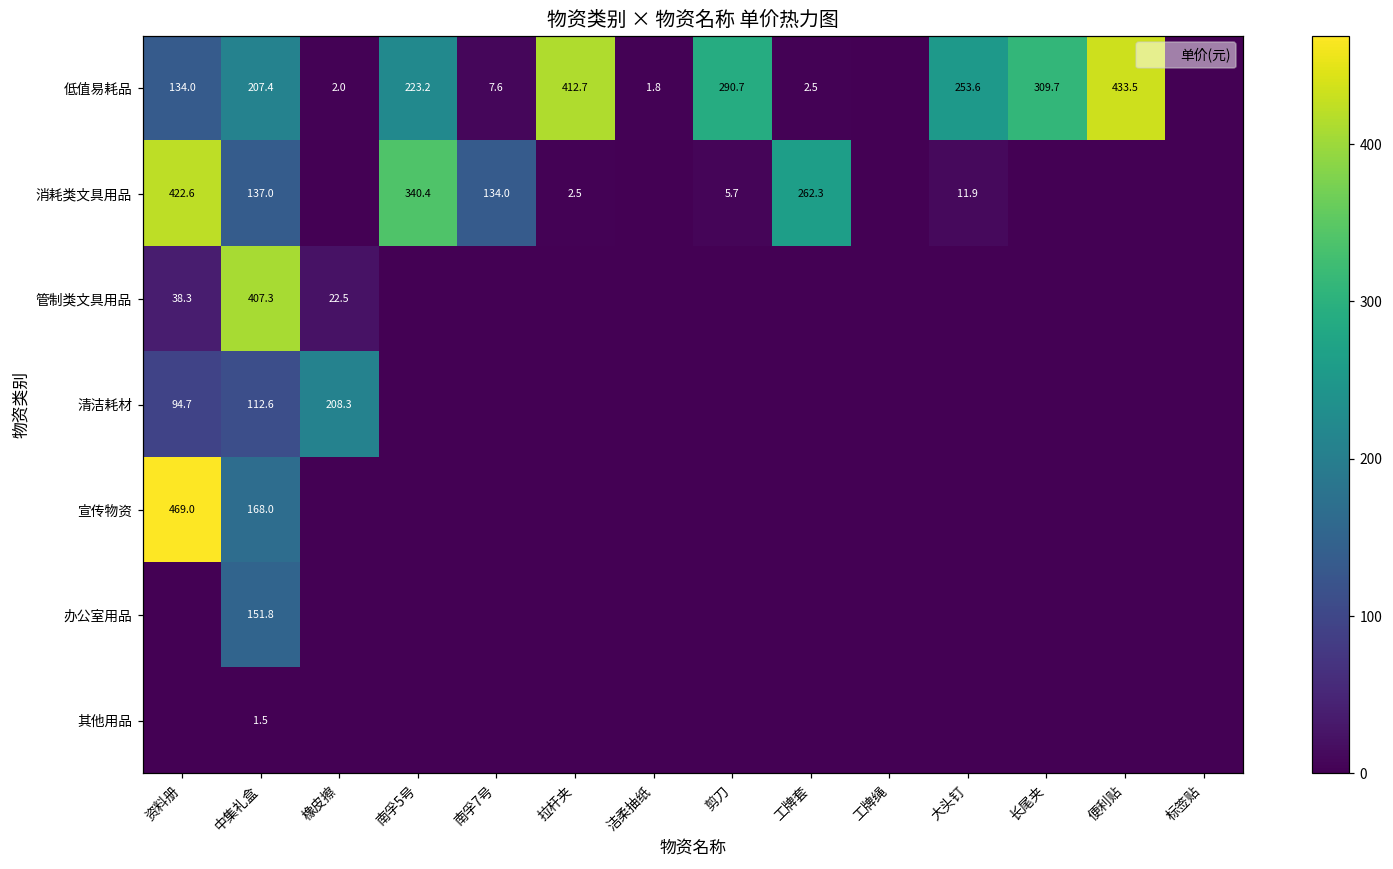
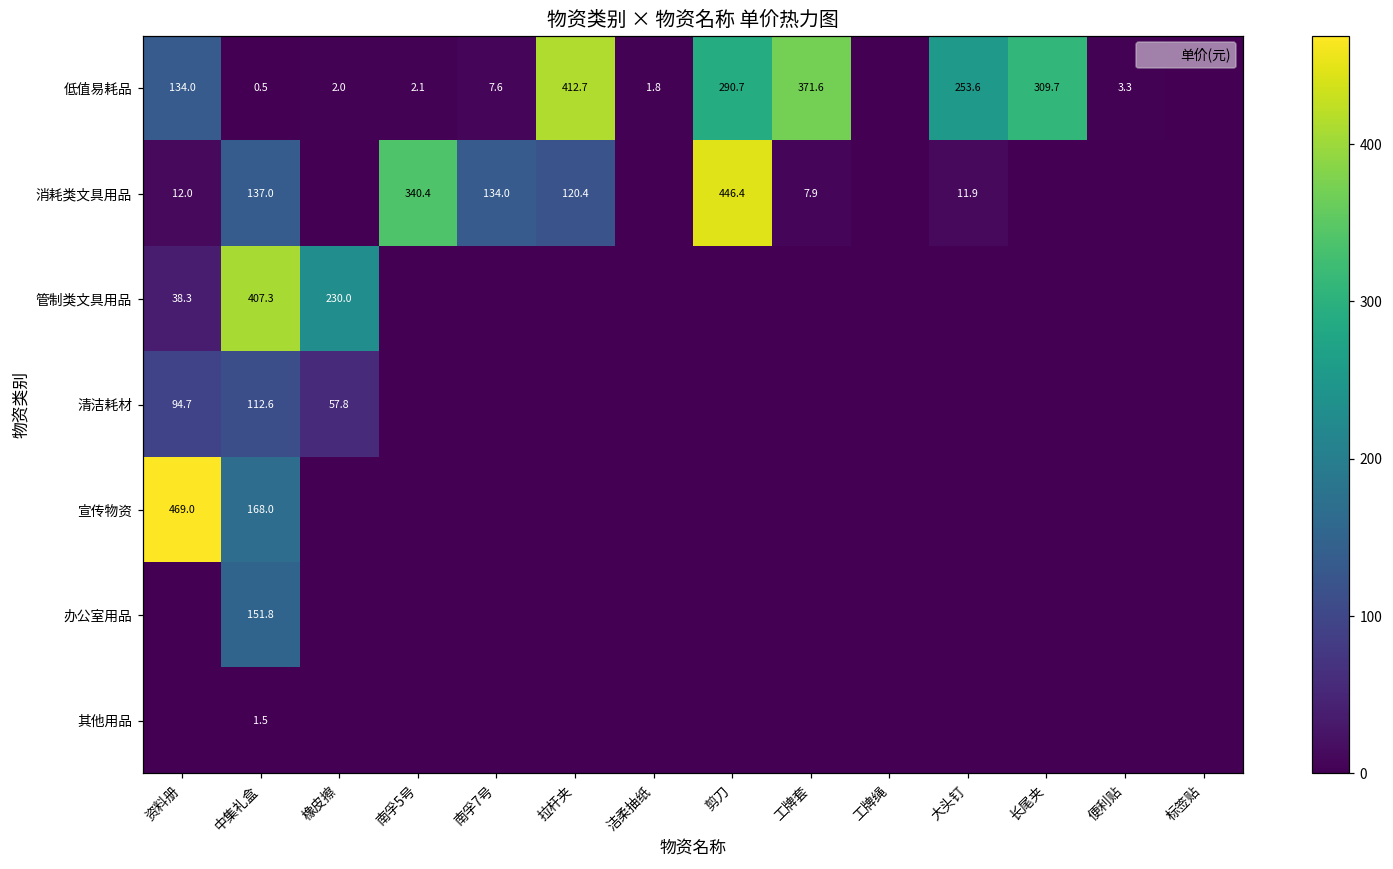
低值易耗品, 中集礼盒: 207.4 -> 0.5
低值易耗品, 南孚5号: 223.2 -> 2.1
低值易耗品, 工牌套: 2.5 -> 371.6
低值易耗品, 便利贴: 433.5 -> 3.3
消耗类文具用品, 资料册: 422.6 -> 12.0
消耗类文具用品, 拉杆夹: 2.5 -> 120.4
消耗类文具用品, 剪刀: 5.7 -> 446.4
消耗类文具用品, 工牌套: 262.3 -> 7.9
管制类文具用品, 橡皮擦: 22.5 -> 230.0
清洁耗材, 橡皮擦: 208.3 -> 57.8
